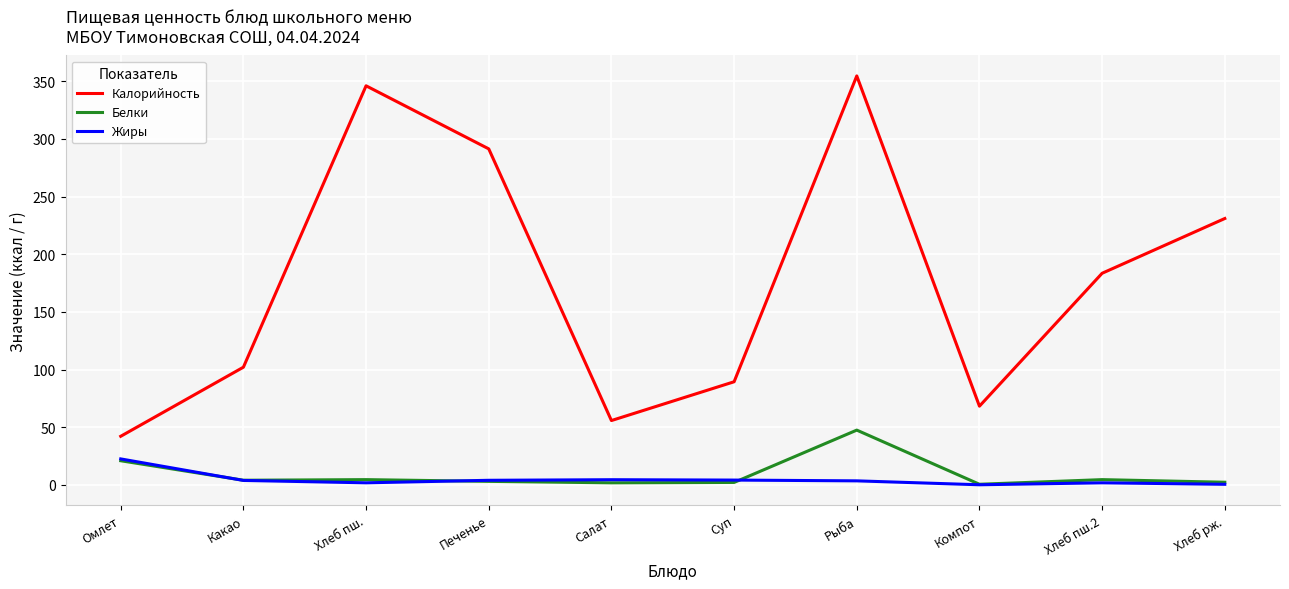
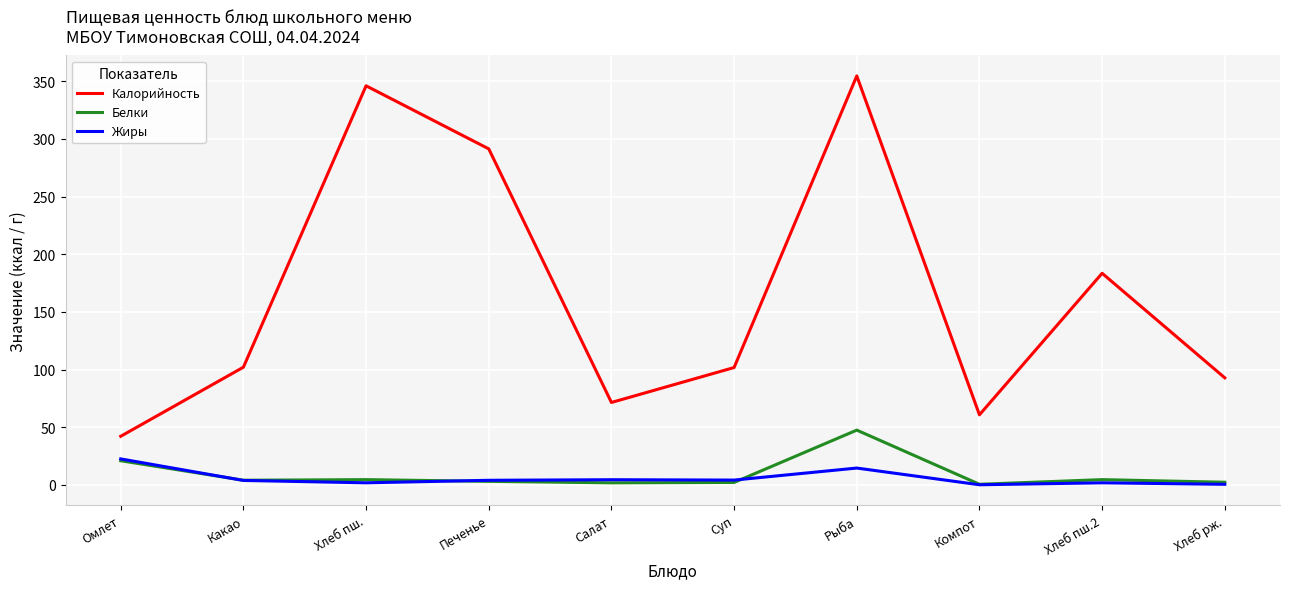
Калорийность, Салат: 56 -> 71
Калорийность, Суп: 89 -> 102
Жиры, Рыба: 3 -> 15
Калорийность, Компот: 68 -> 61
Калорийность, Хлеб рж.: 231 -> 93
